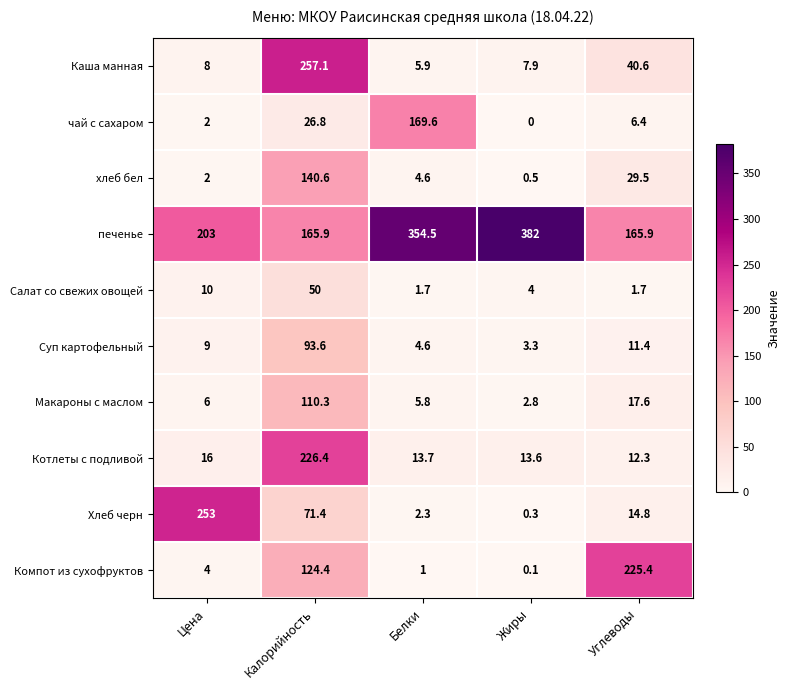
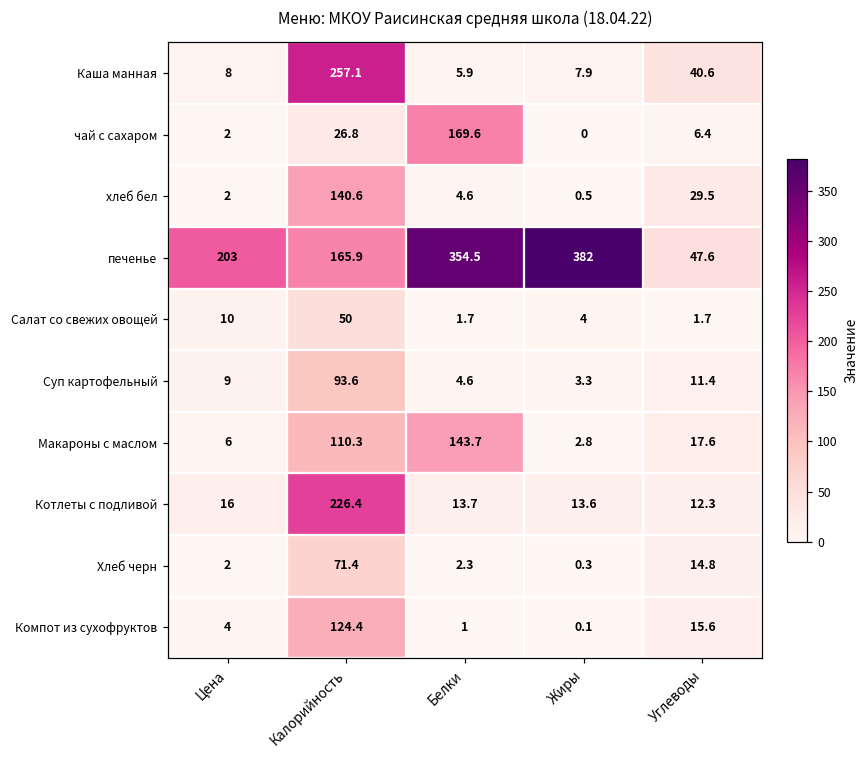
печенье, Углеводы: 165.9 -> 47.6
Макароны с маслом, Белки: 5.8 -> 143.7
Хлеб черн, Цена: 253 -> 2
Компот из сухофруктов, Углеводы: 225.4 -> 15.6
